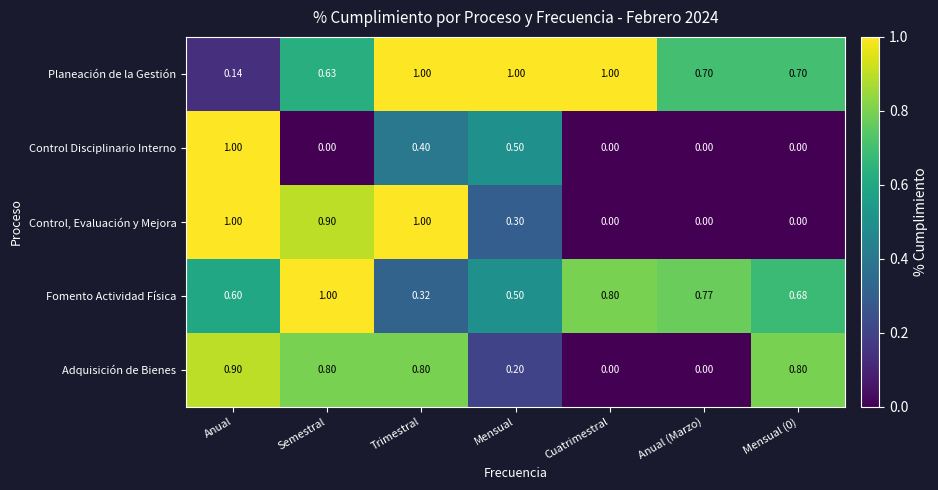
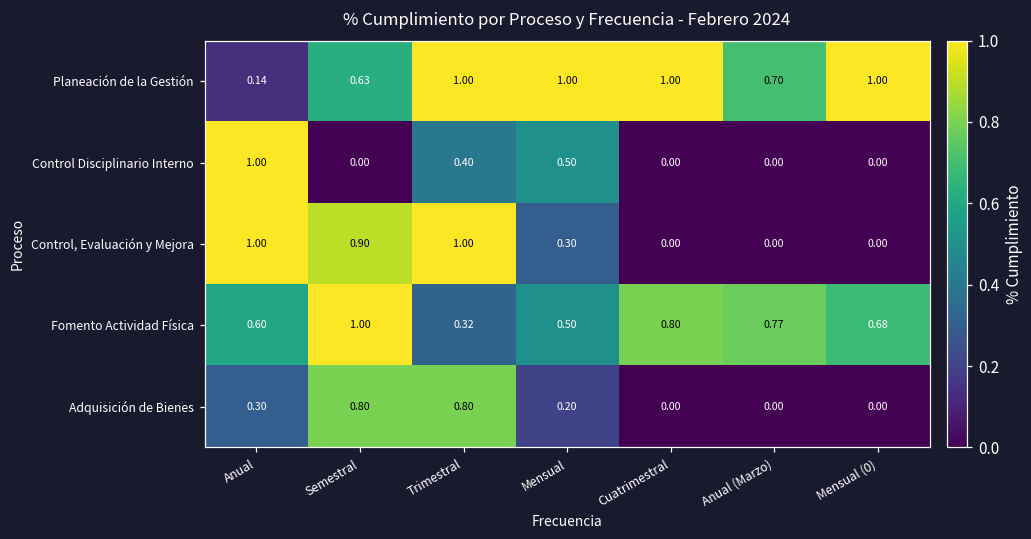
Planeación de la Gestión, Mensual (0): 0.70 -> 1.00
Adquisición de Bienes, Anual: 0.90 -> 0.30
Adquisición de Bienes, Mensual (0): 0.80 -> 0.00
